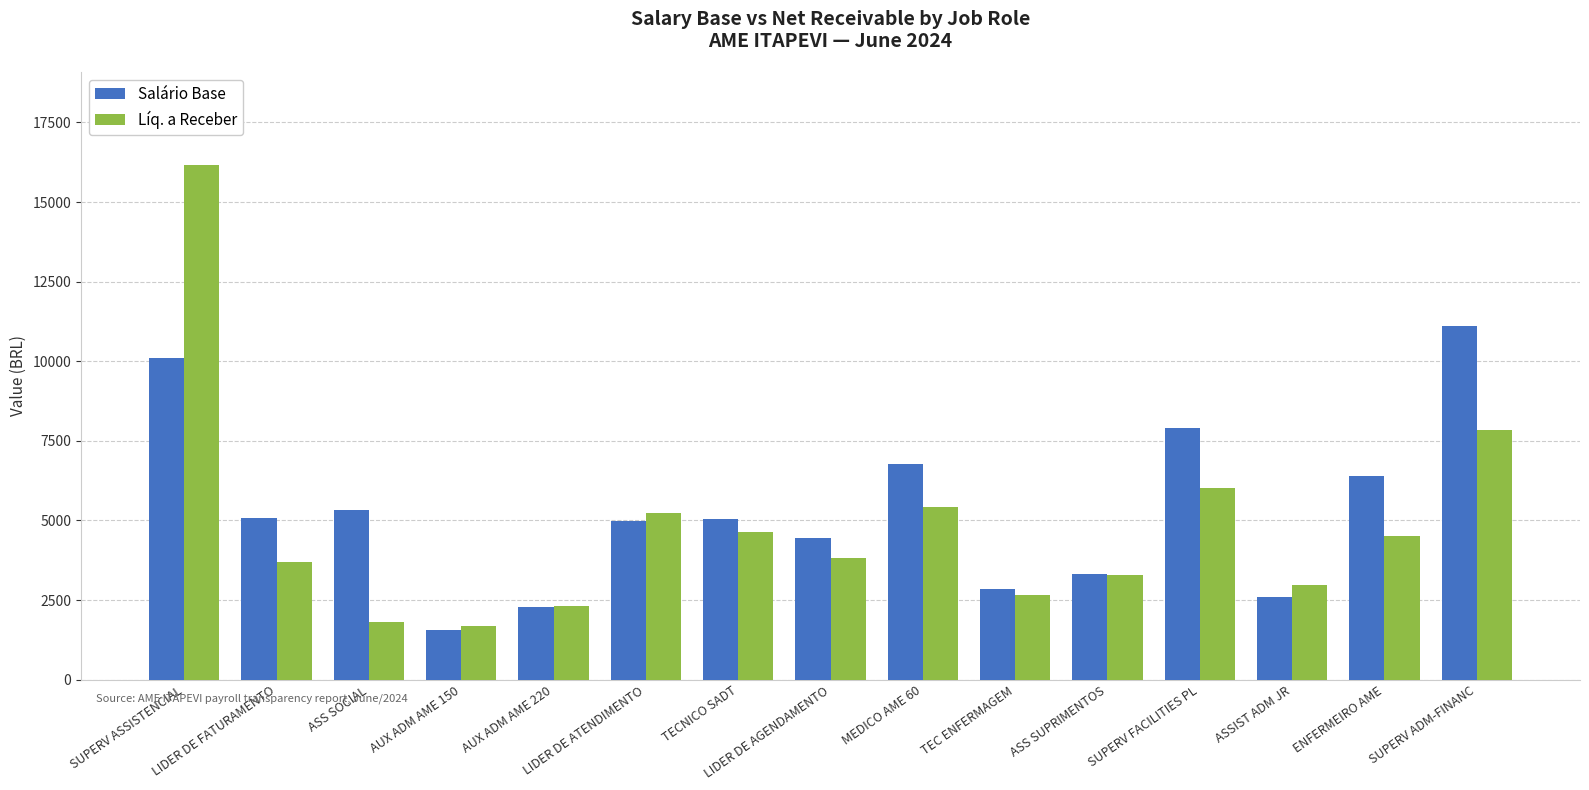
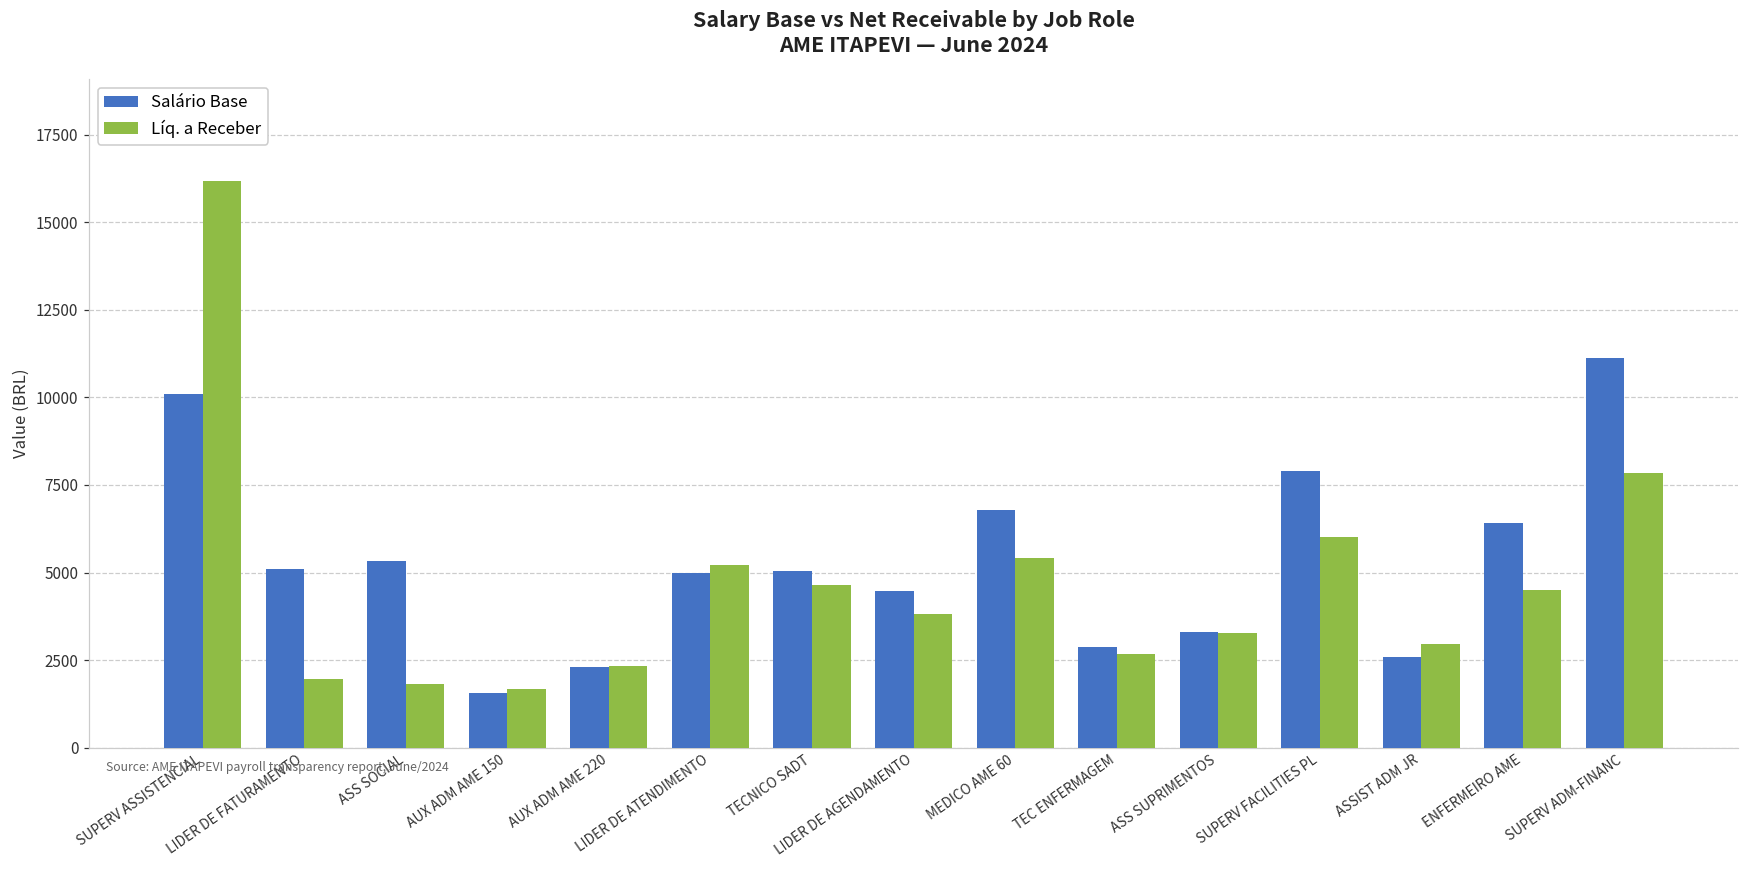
Líq. a Receber, LIDER DE FATURAMENTO: 3700 -> 1900
